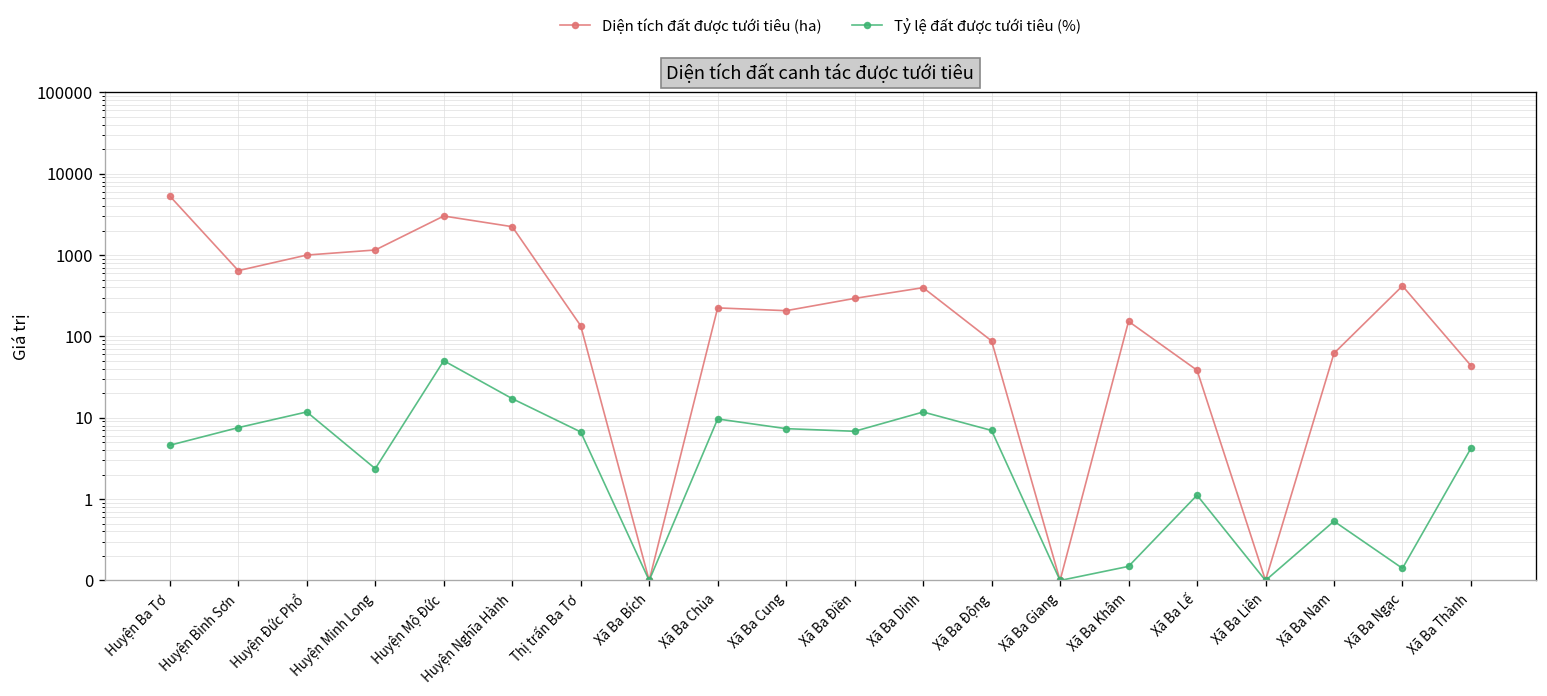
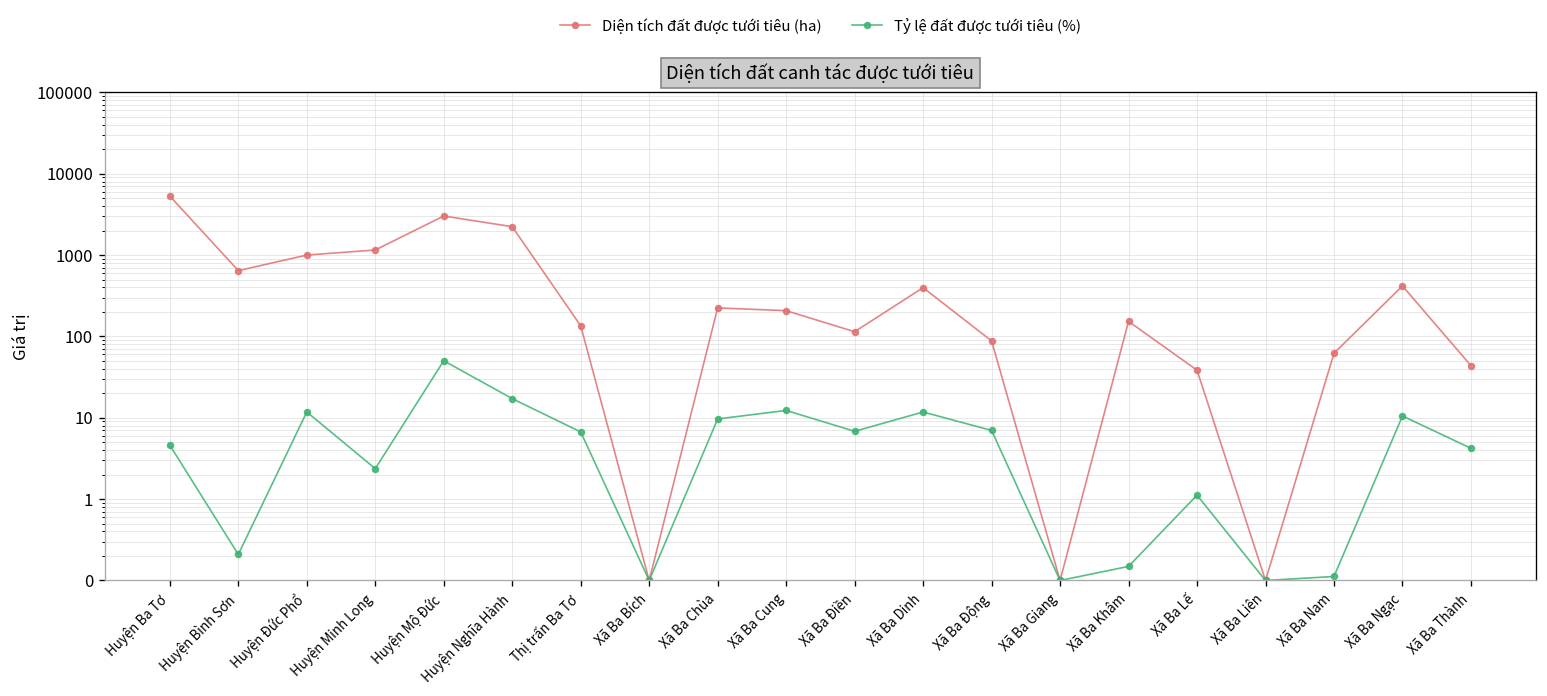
Tỷ lệ đất được tưới tiêu (%), Huyện Bình Sơn: 8 -> 0.21
Tỷ lệ đất được tưới tiêu (%), Xã Ba Cung: 7 -> 12
Diện tích đất được tưới tiêu (ha), Xã Ba Điền: 290 -> 110
Tỷ lệ đất được tưới tiêu (%), Xã Ba Nam: 0.5 -> 0.11
Tỷ lệ đất được tưới tiêu (%), Xã Ba Ngạc: 0.14 -> 11
